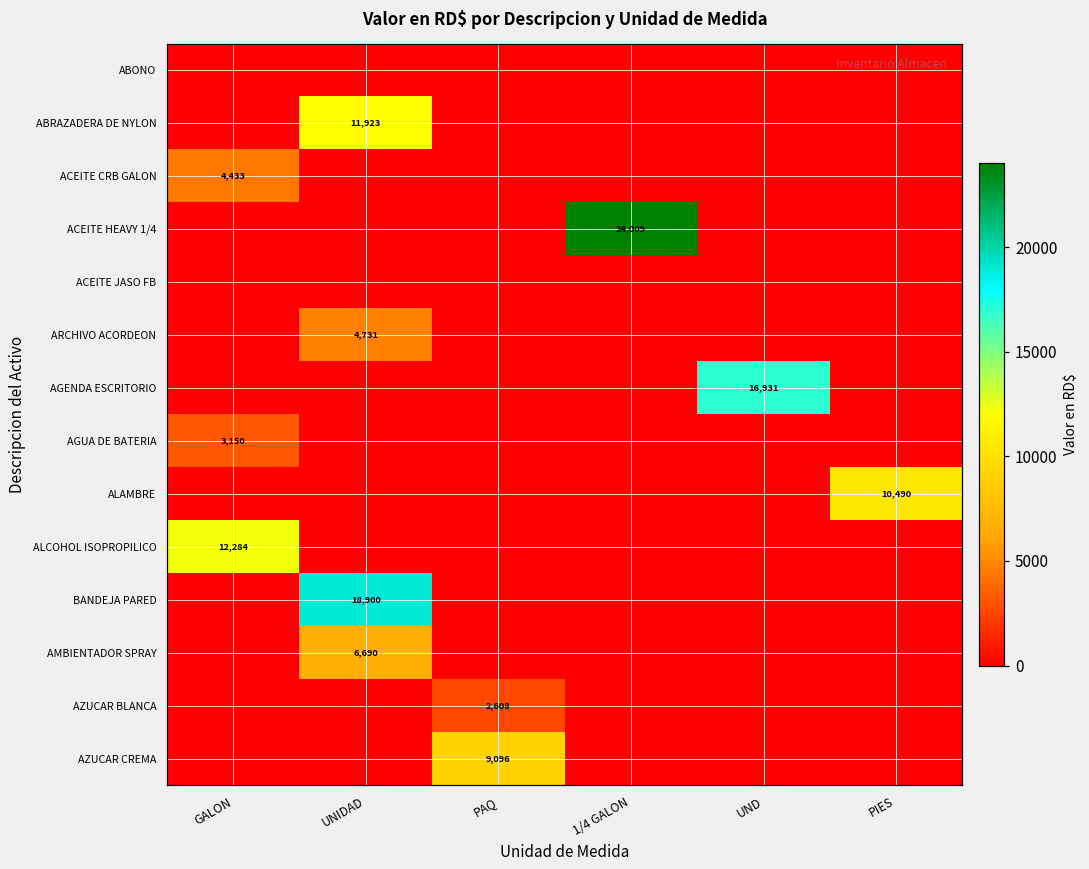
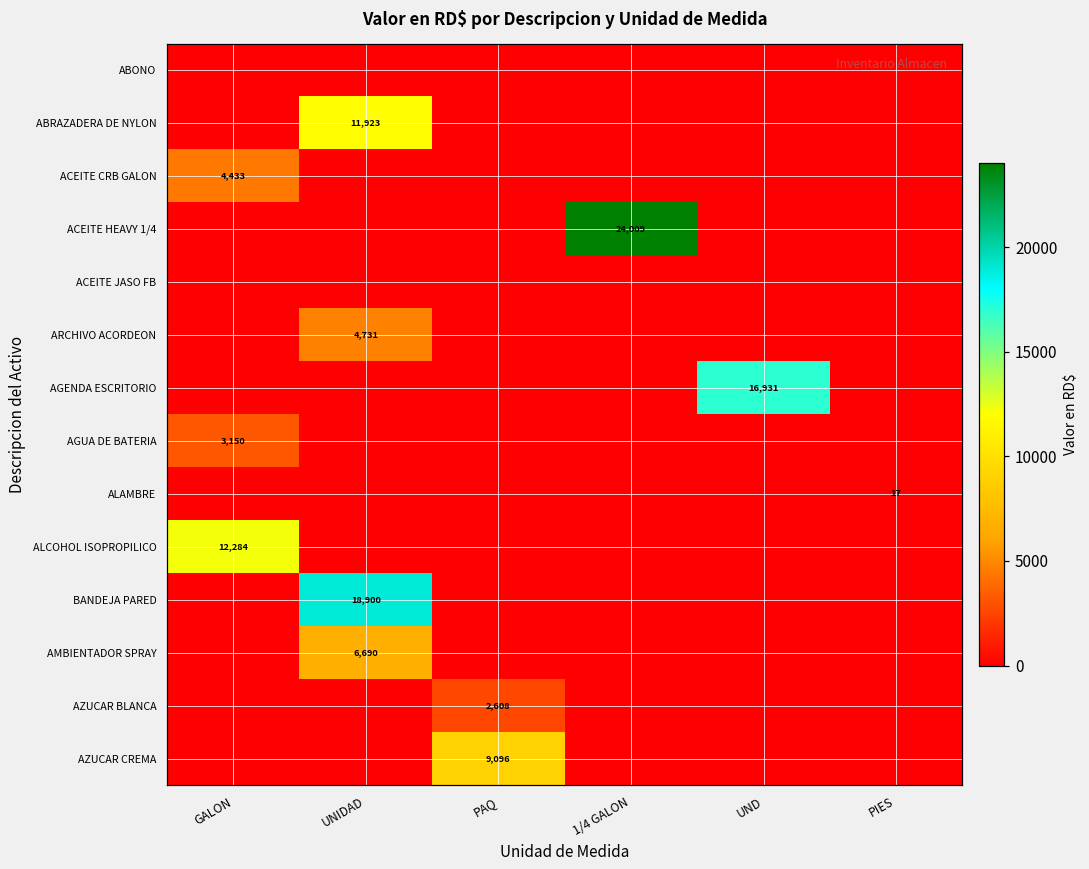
ALAMBRE, PIES: 10,490 -> 17
